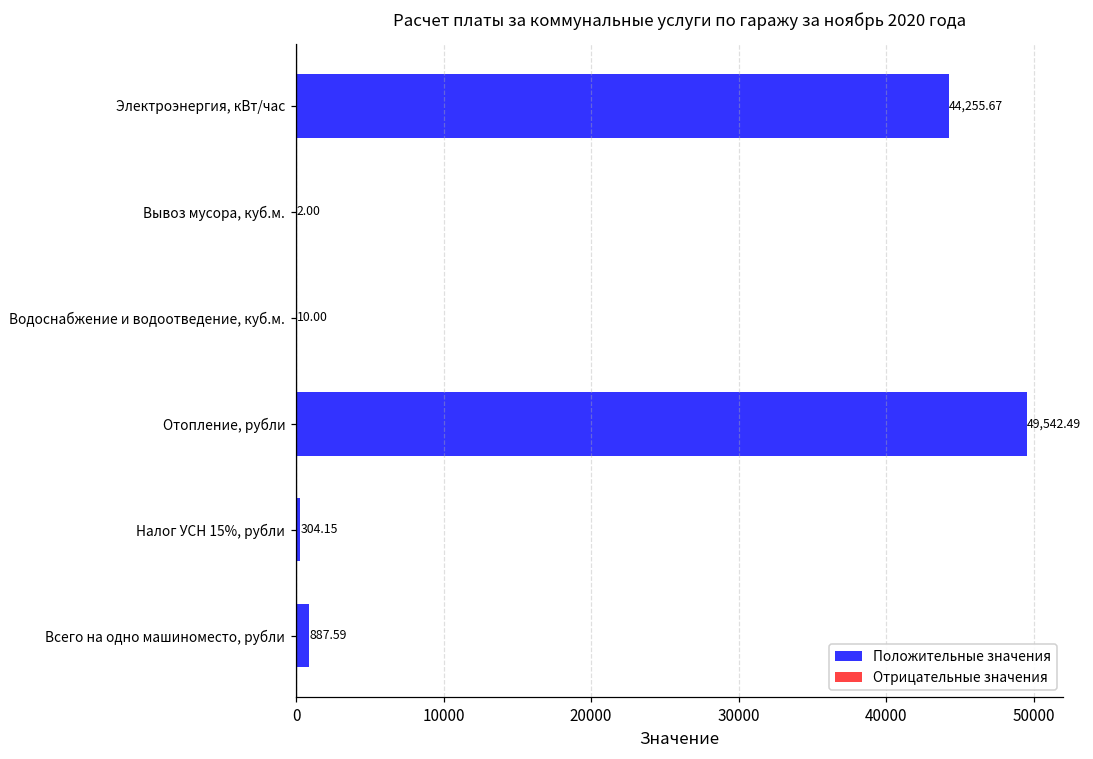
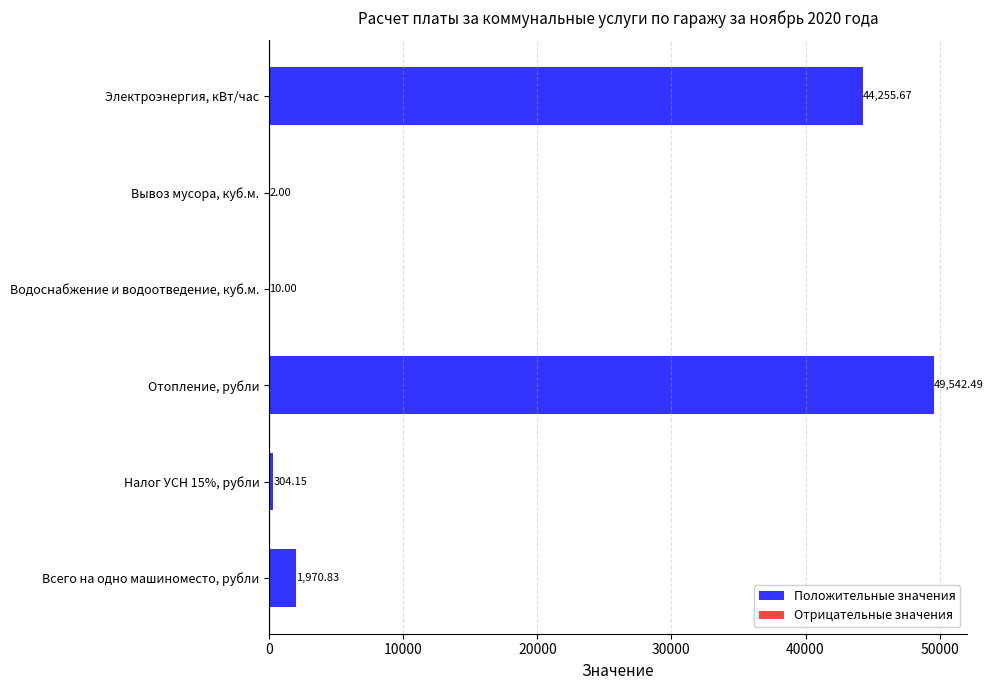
Положительные значения, Всего на одно машиноместо, рубли: 887.59 -> 1,970.83
